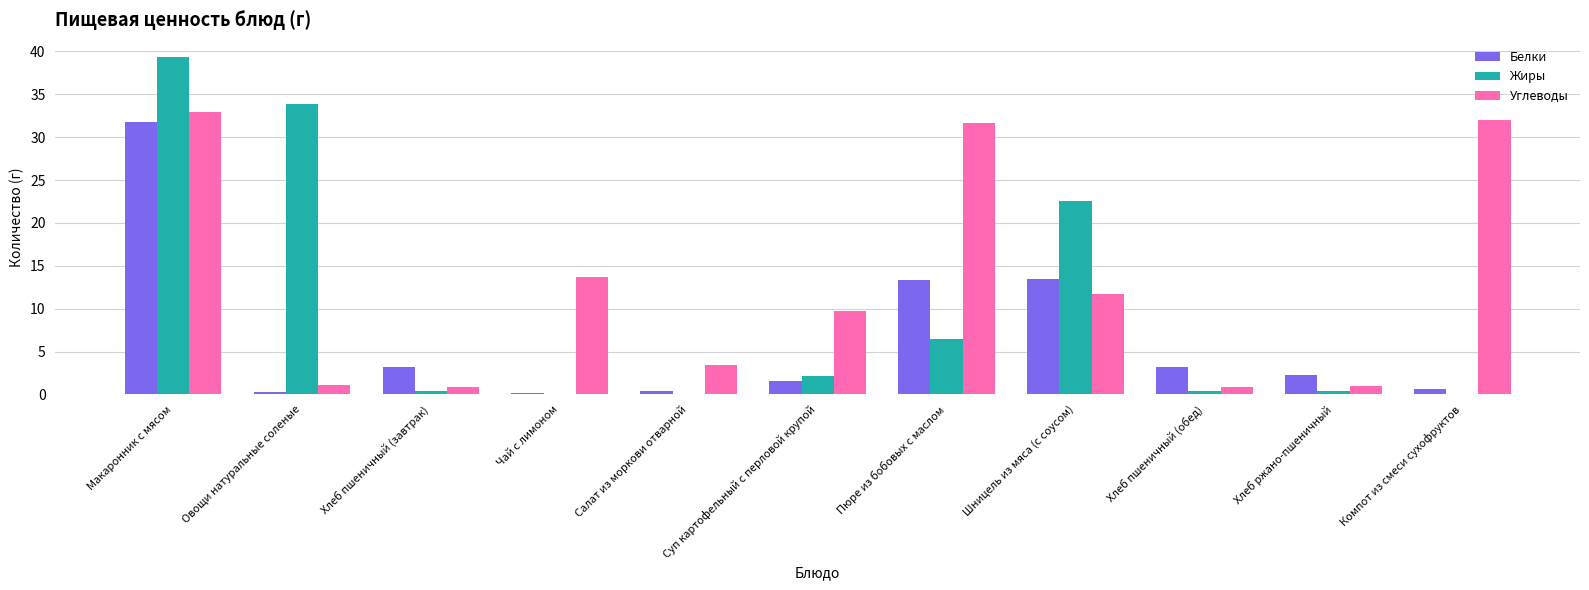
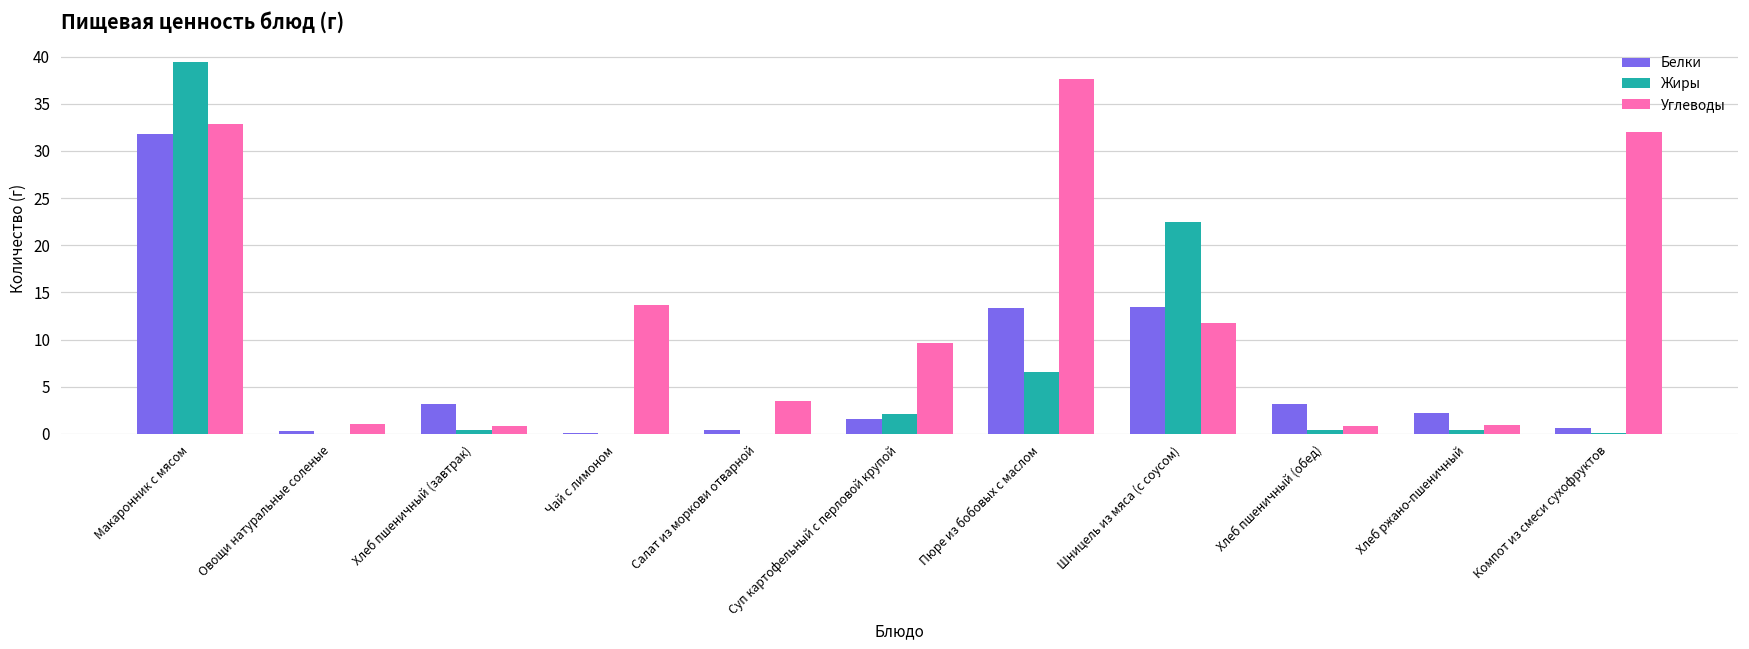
Жиры, Овощи натуральные соленые: 34 -> 0
Углеводы, Пюре из бобовых с маслом: 32 -> 38
